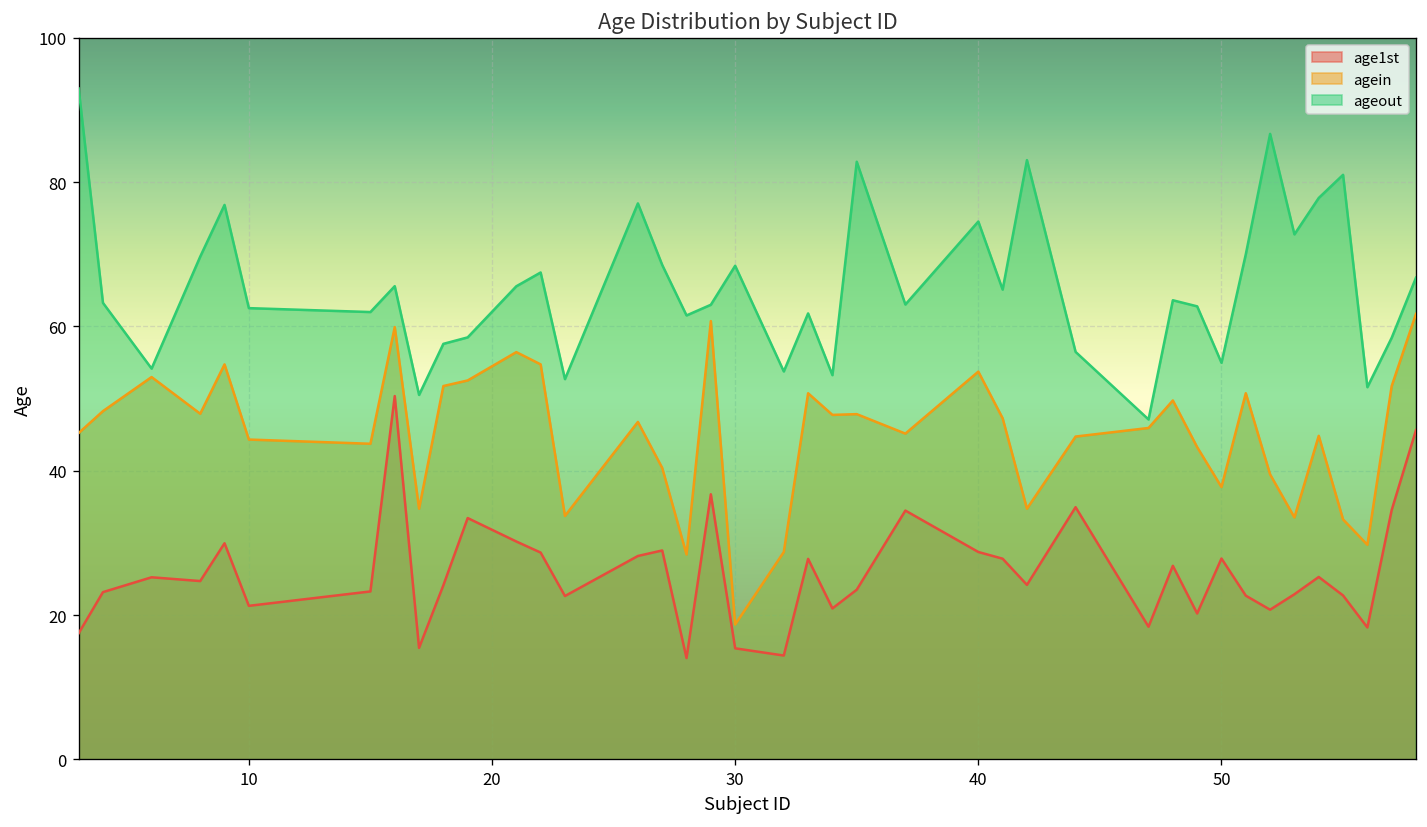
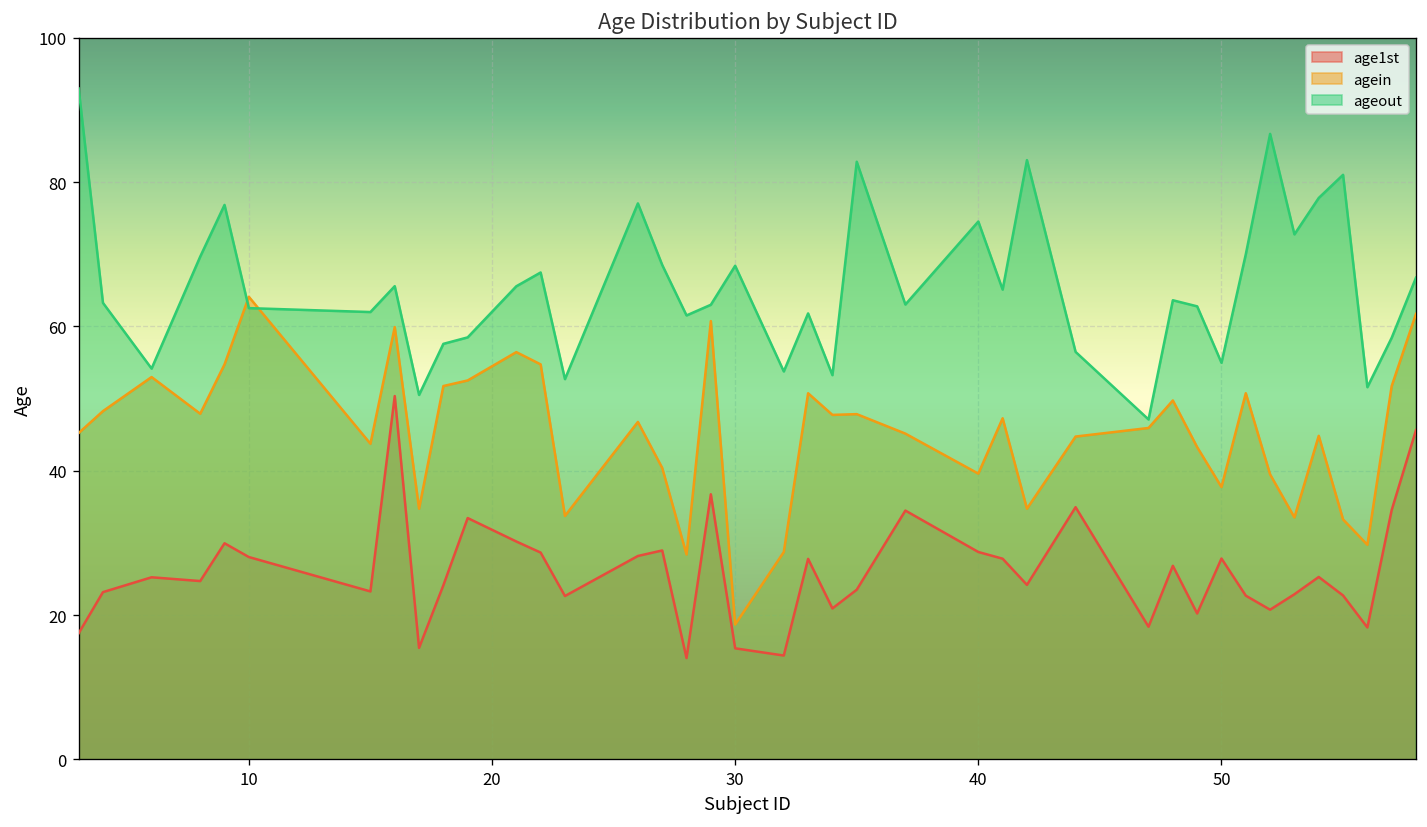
age1st, 10: 21 -> 28
agein, 10: 44 -> 64
agein, 40: 54 -> 40
